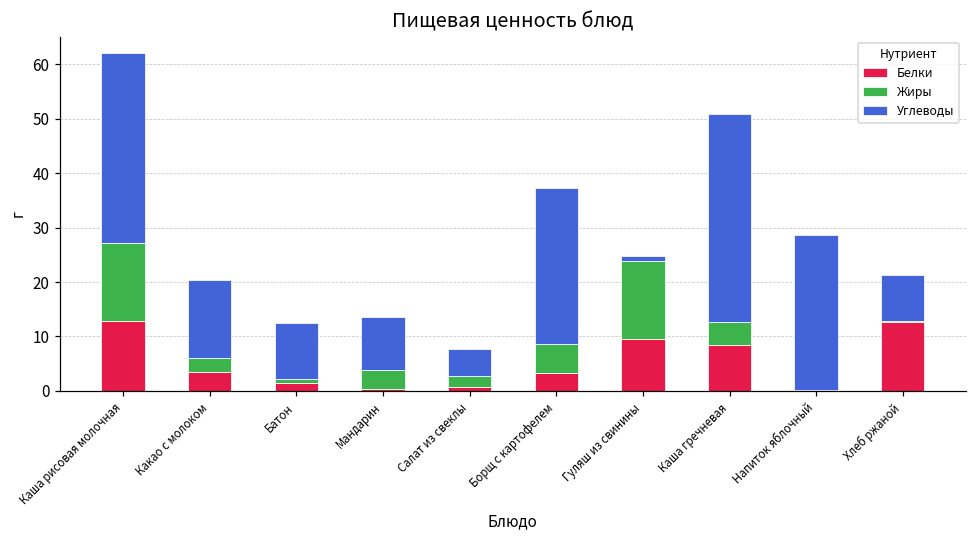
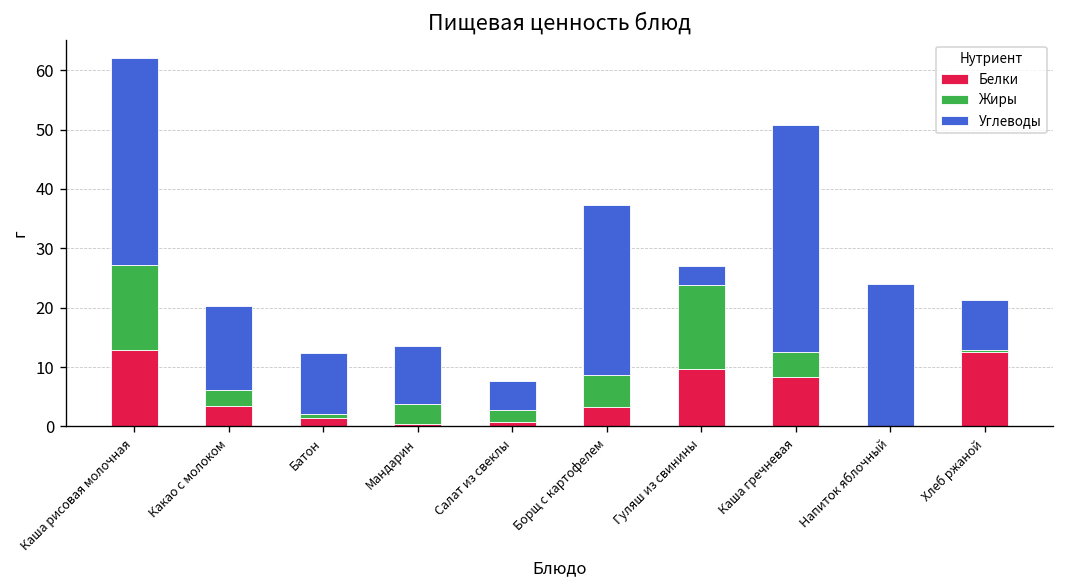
Углеводы, Гуляш из свинины: 1 -> 3
Углеводы, Напиток яблочный: 29 -> 24
